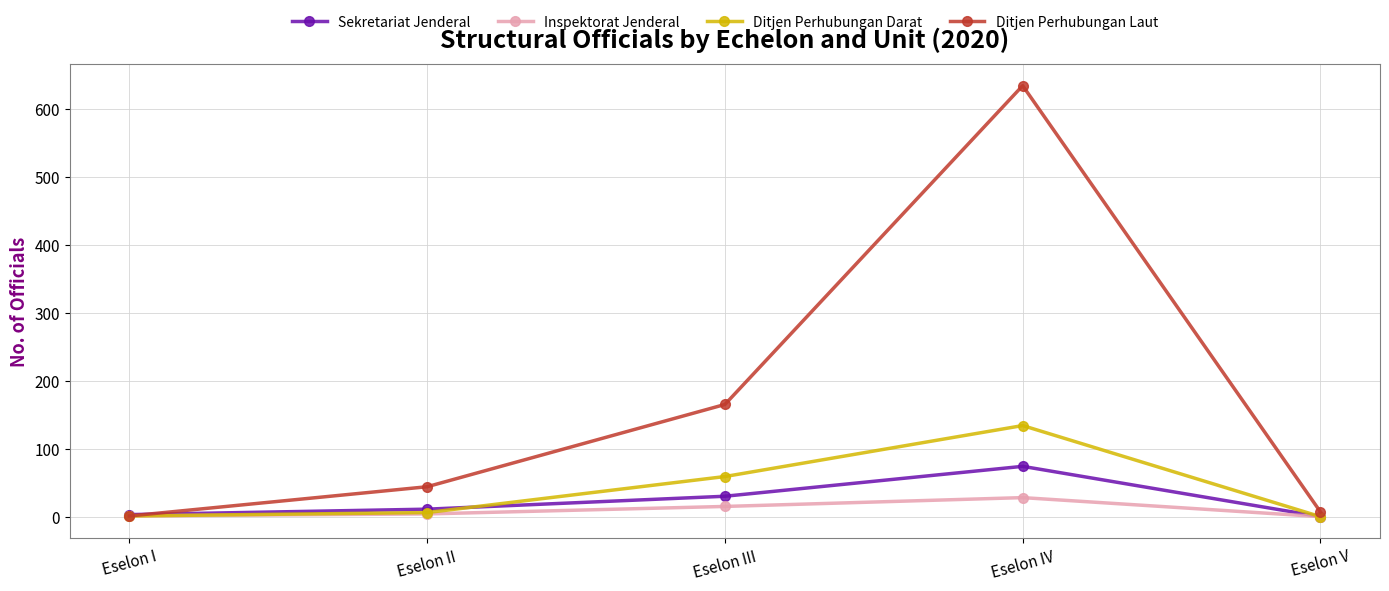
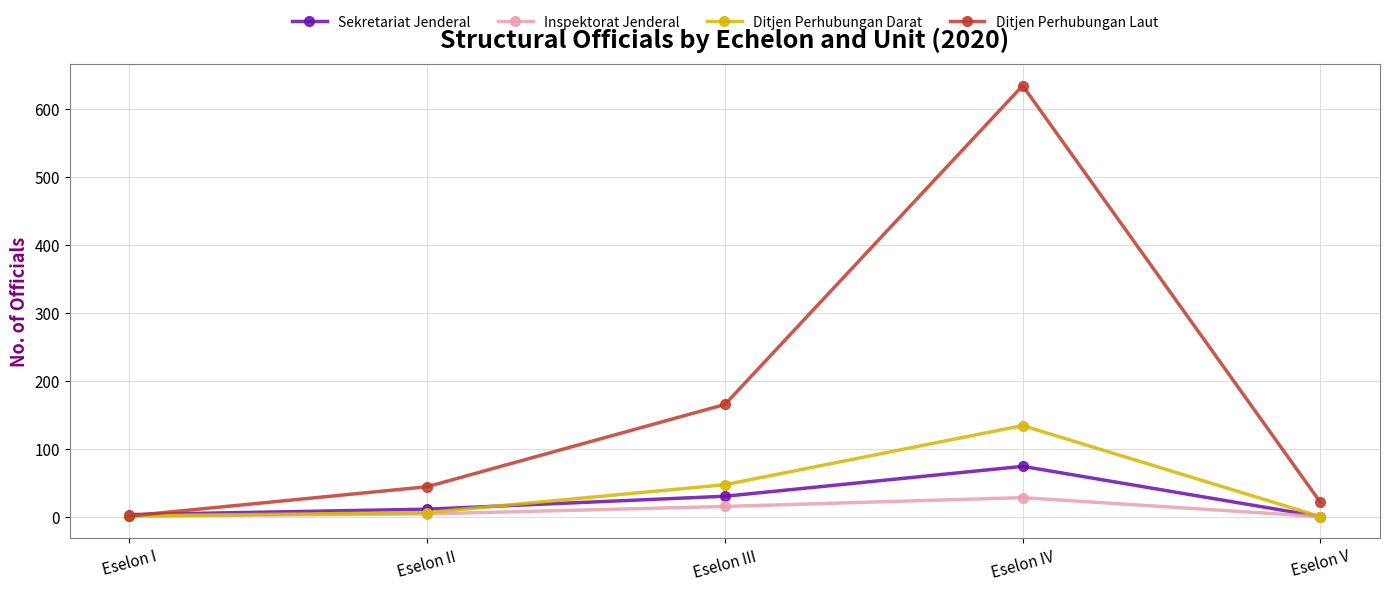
Ditjen Perhubungan Darat, Eselon III: 60 -> 50
Ditjen Perhubungan Laut, Eselon V: 10 -> 20
